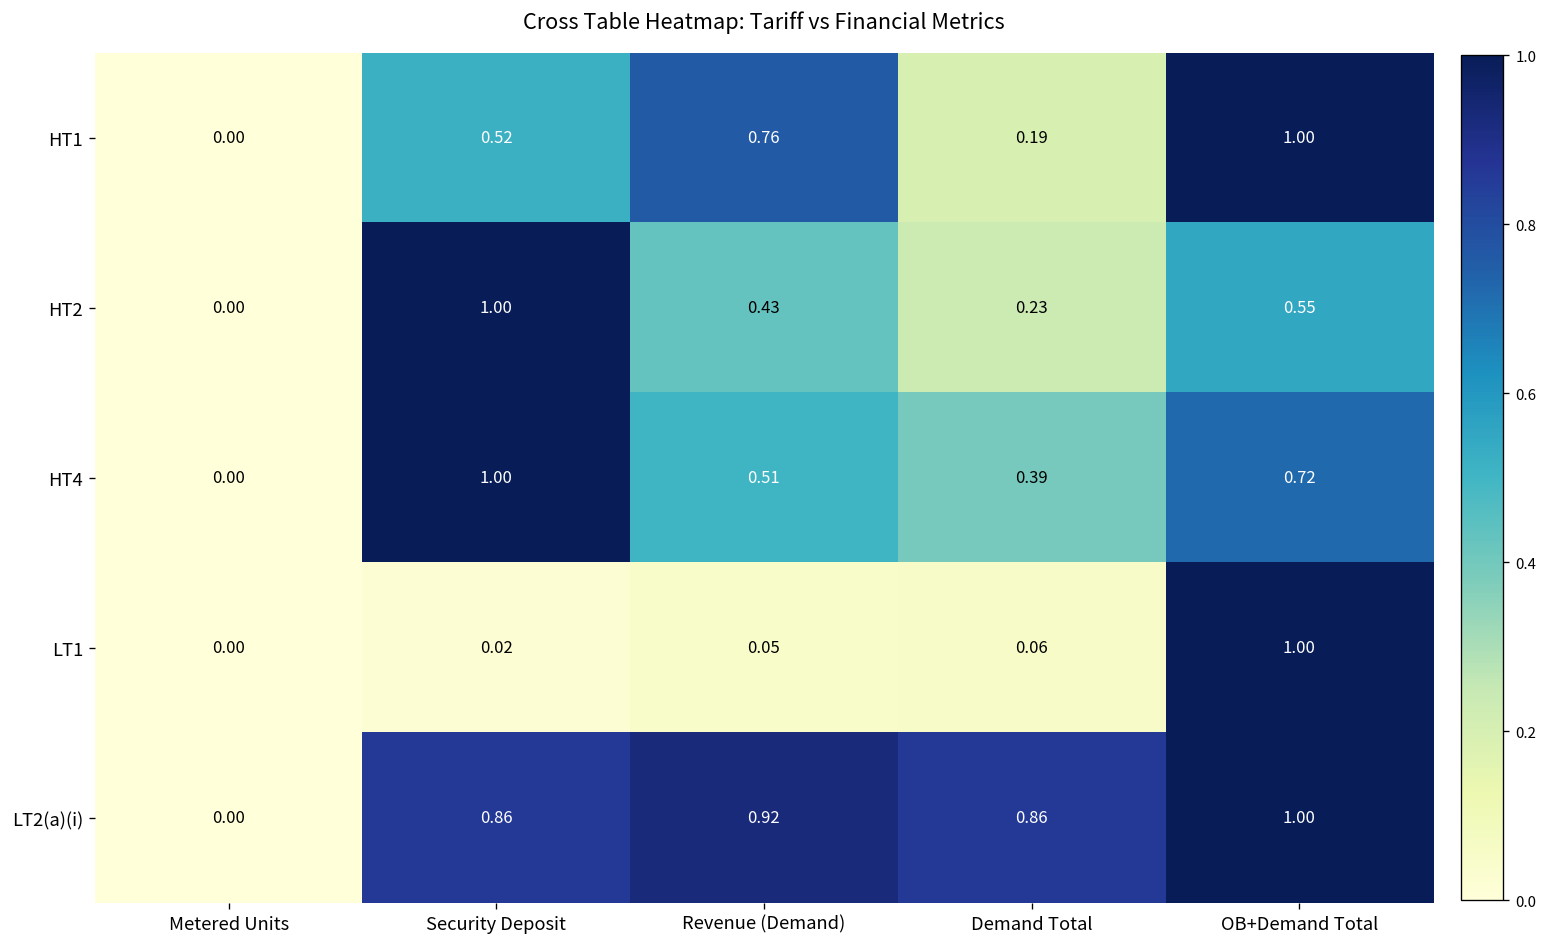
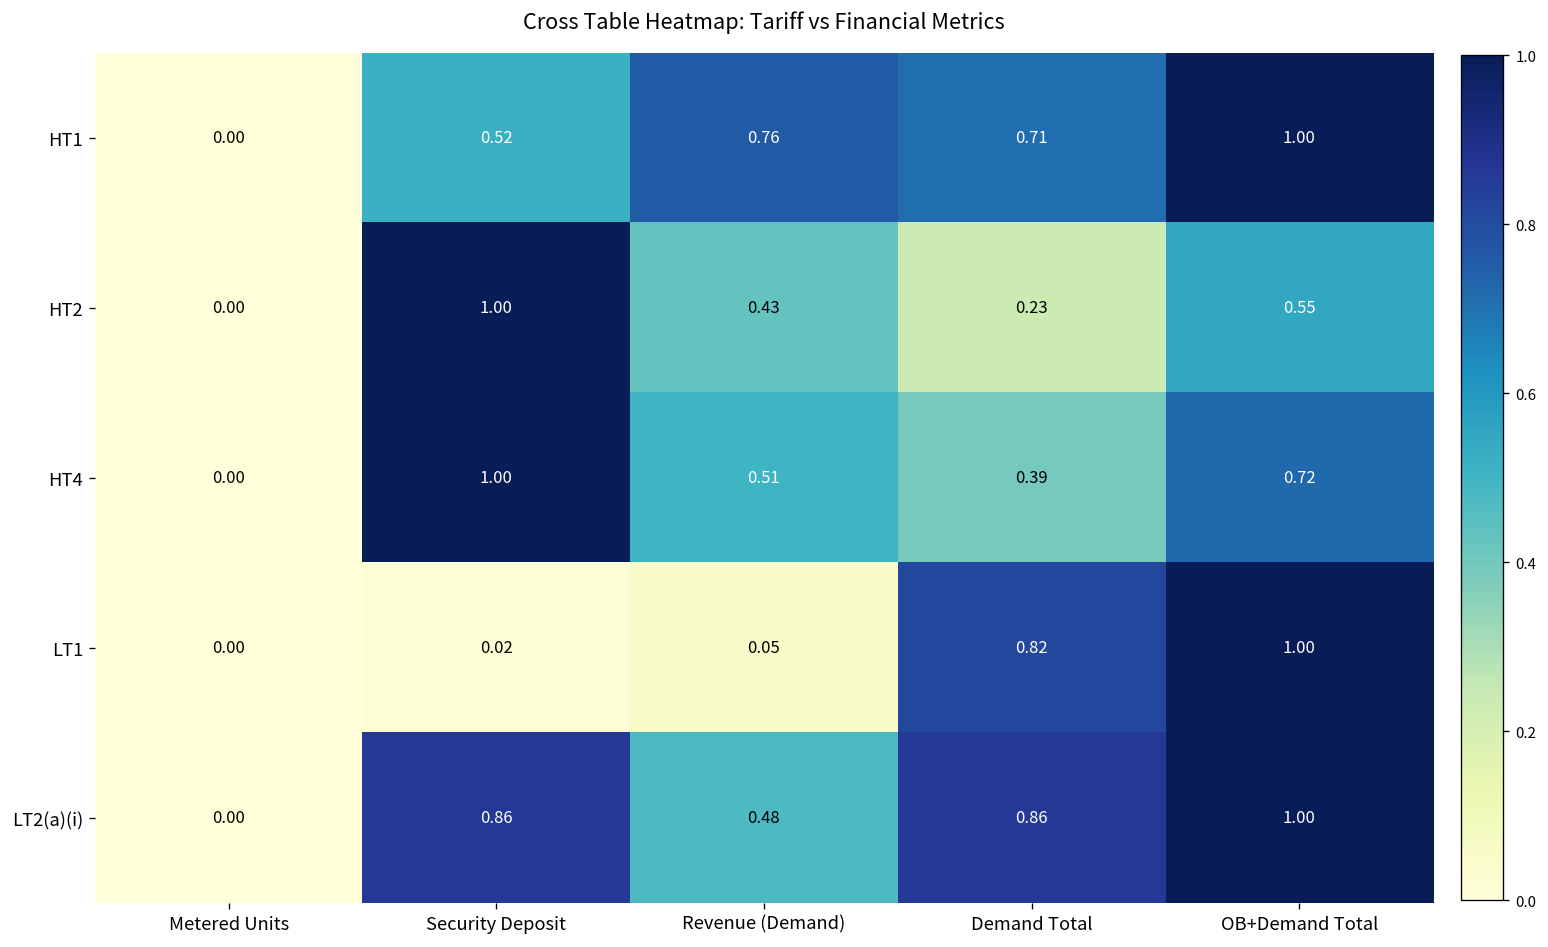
HT1, Demand Total: 0.19 -> 0.71
LT1, Demand Total: 0.06 -> 0.82
LT2(a)(i), Revenue (Demand): 0.92 -> 0.48
